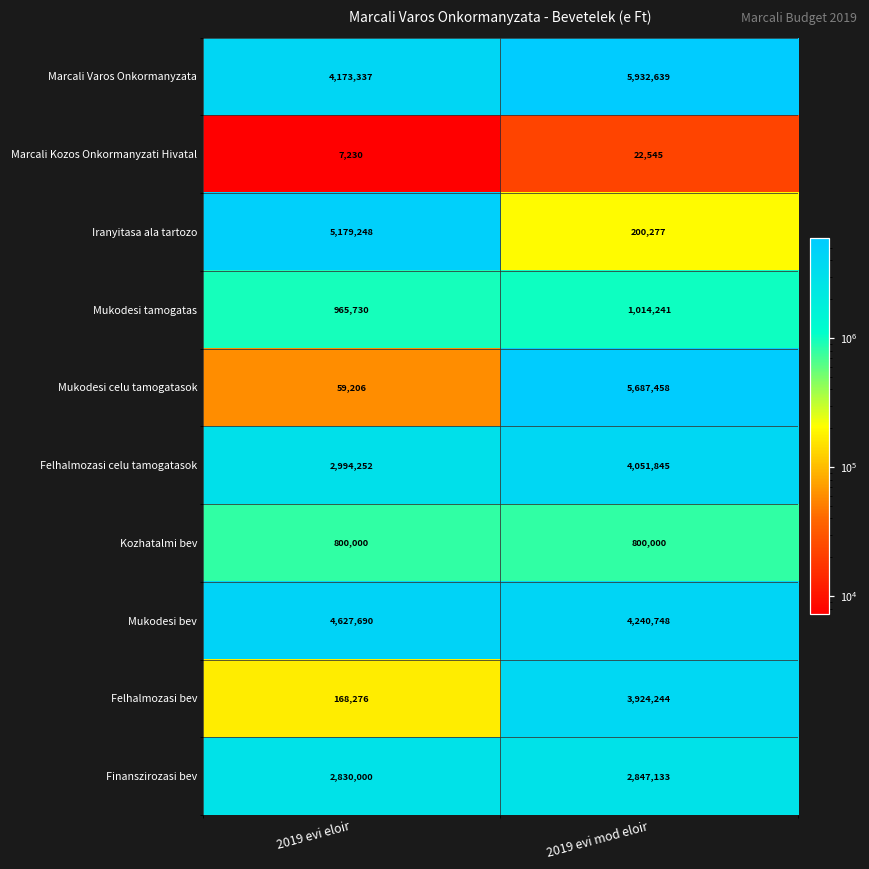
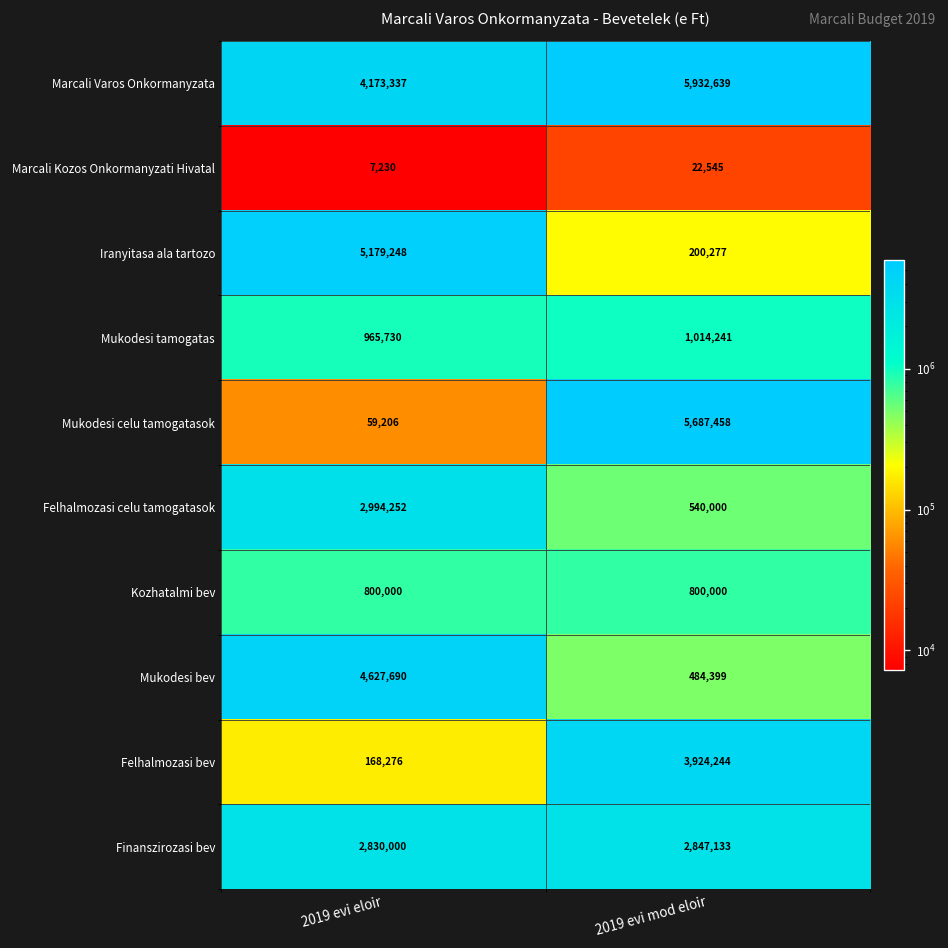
Felhalmozasi celu tamogatasok, 2019 evi mod eloir: 4,051,845 -> 540,000
Mukodesi bev, 2019 evi mod eloir: 4,240,748 -> 484,399
